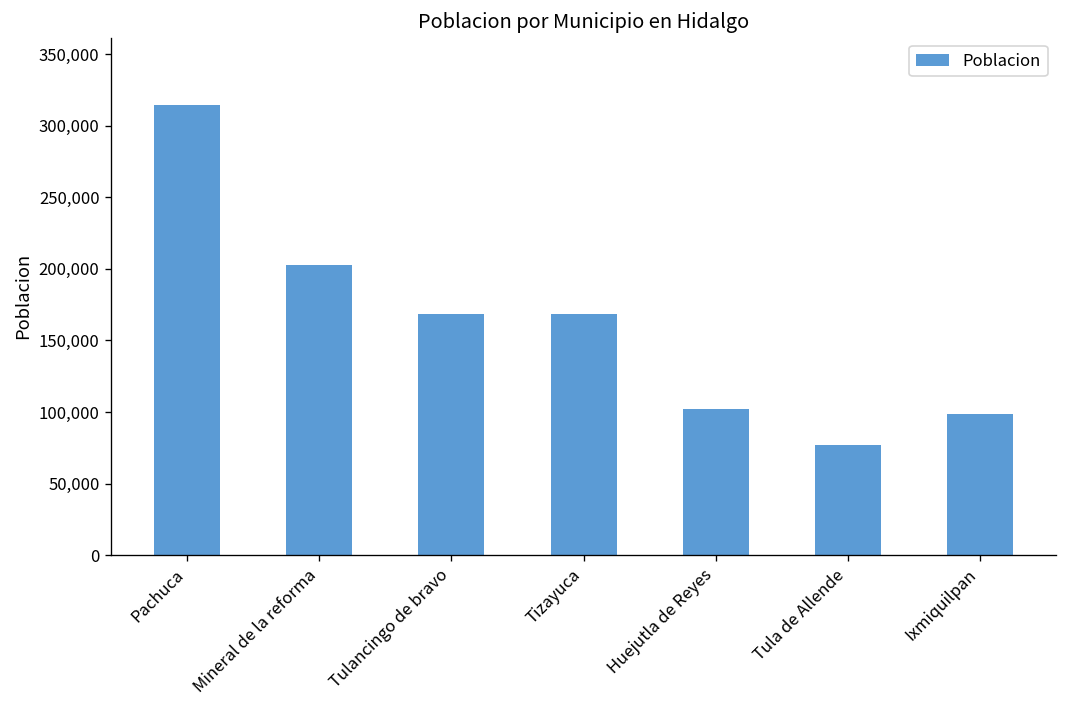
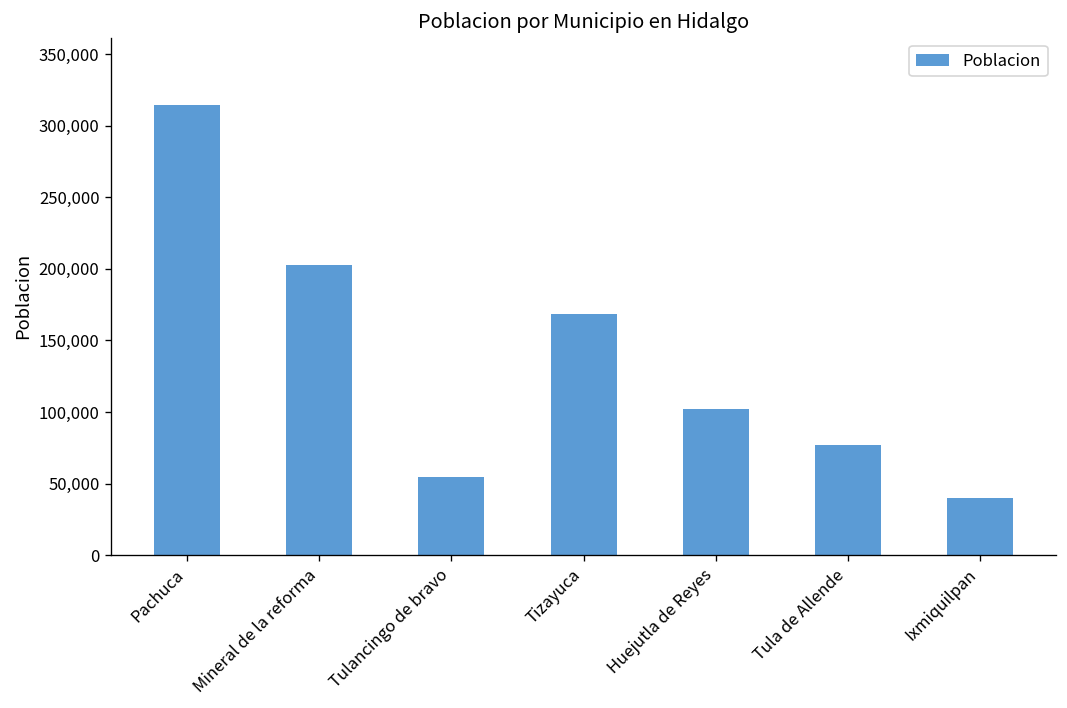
Tulancingo de bravo: 168,000 -> 55,000
Ixmiquilpan: 99,000 -> 40,000
